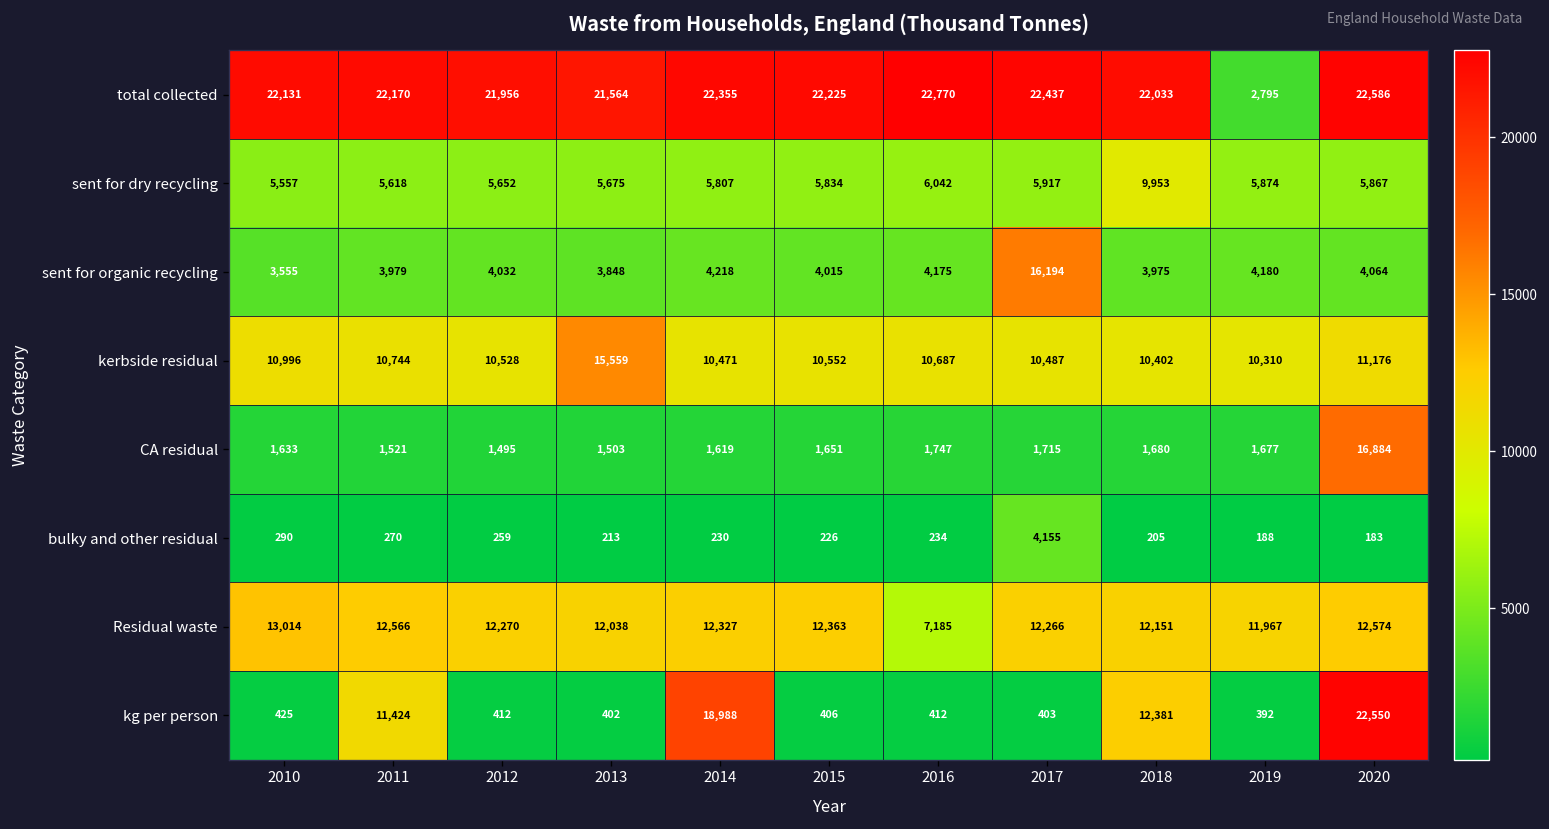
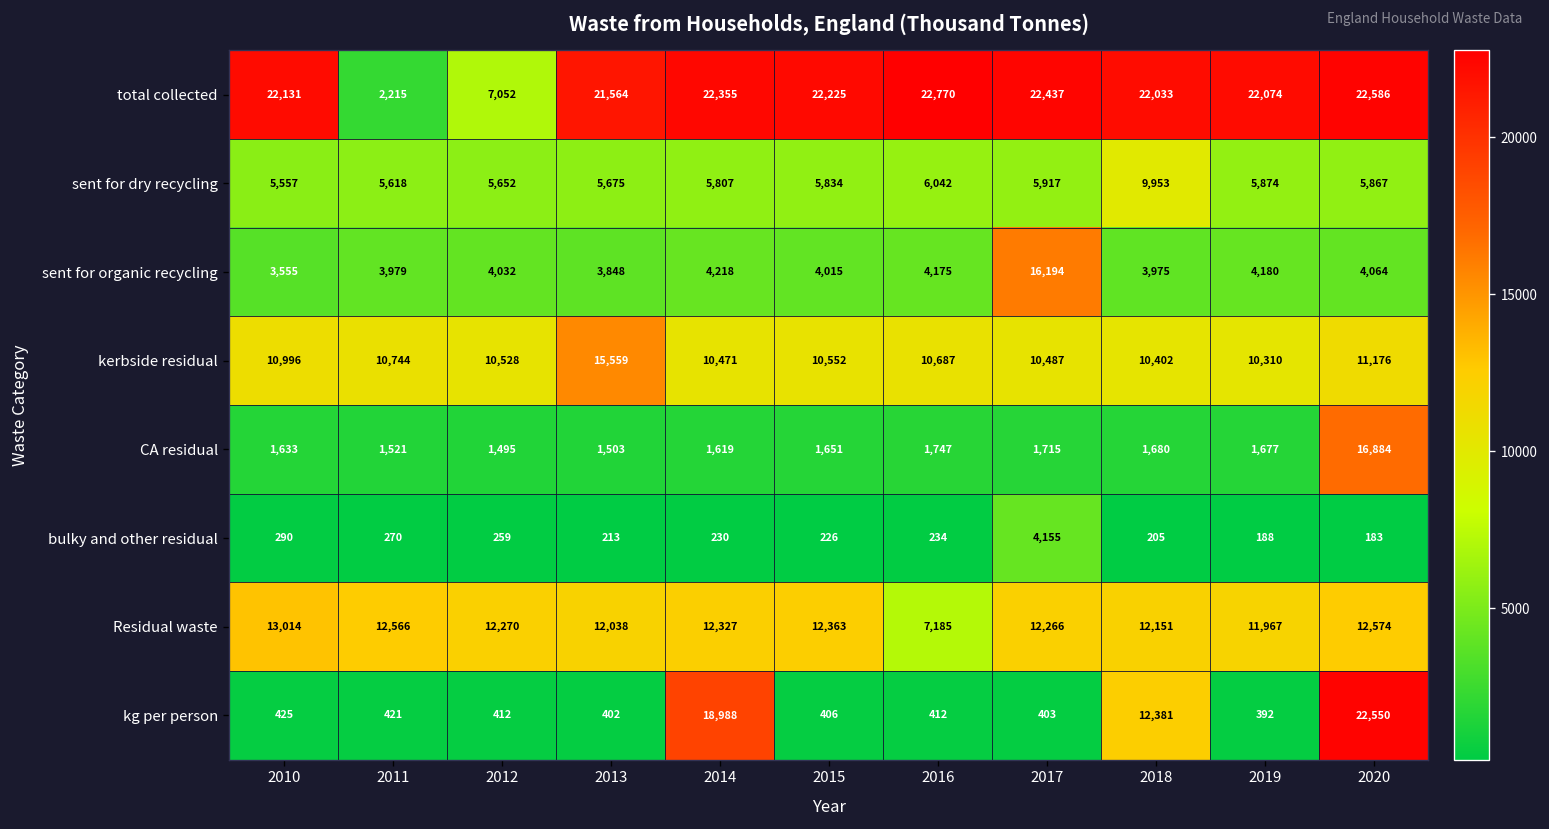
total collected, 2011: 22,170 -> 2,215
total collected, 2012: 21,956 -> 7,052
total collected, 2019: 2,795 -> 22,074
kg per person, 2011: 11,424 -> 421
